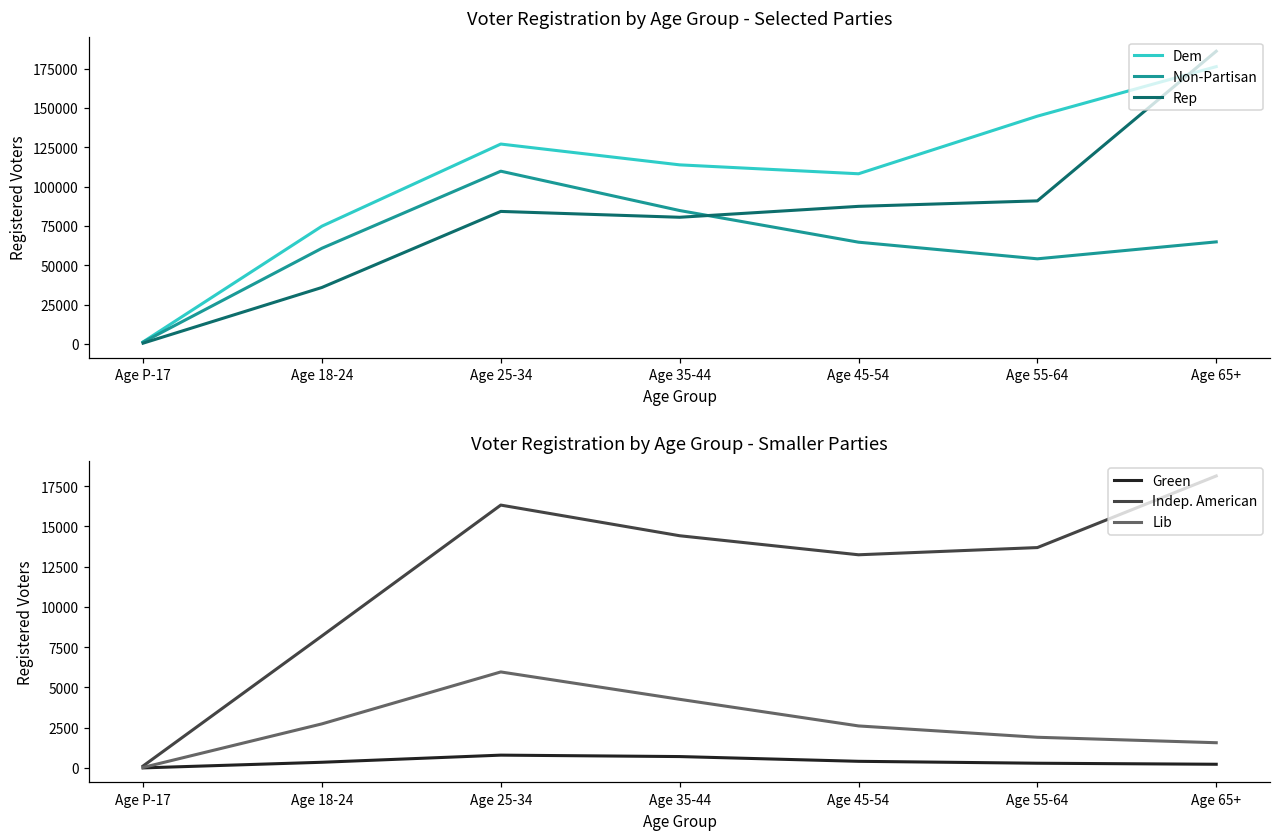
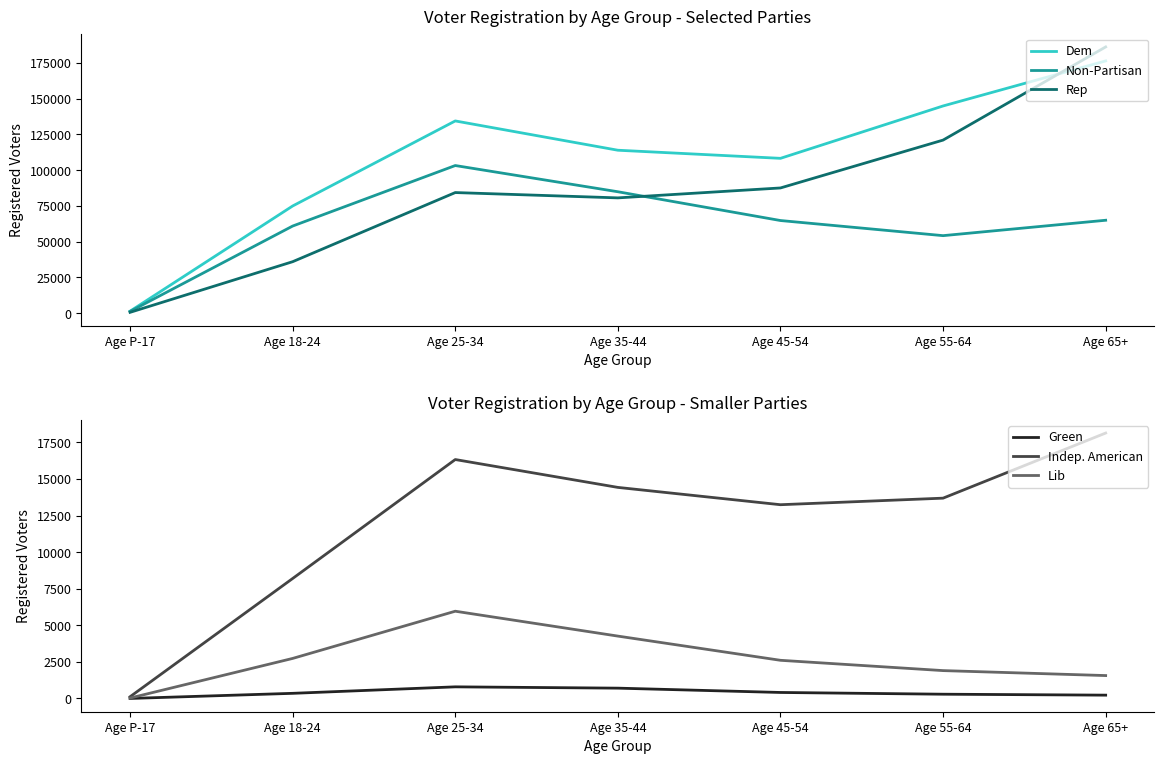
Voter Registration by Age Group - Selected Parties, Dem, Age 25-34: 127000 -> 134000
Voter Registration by Age Group - Selected Parties, Non-Partisan, Age 25-34: 110000 -> 103000
Voter Registration by Age Group - Selected Parties, Rep, Age 55-64: 91000 -> 121000
